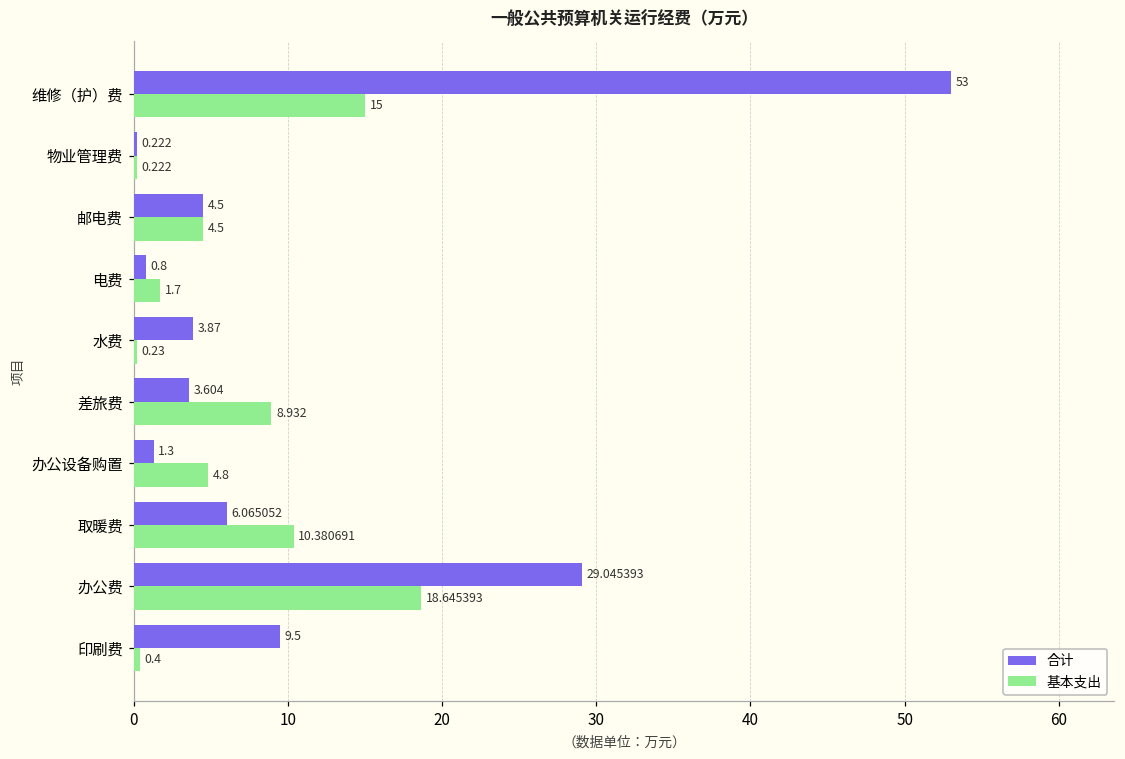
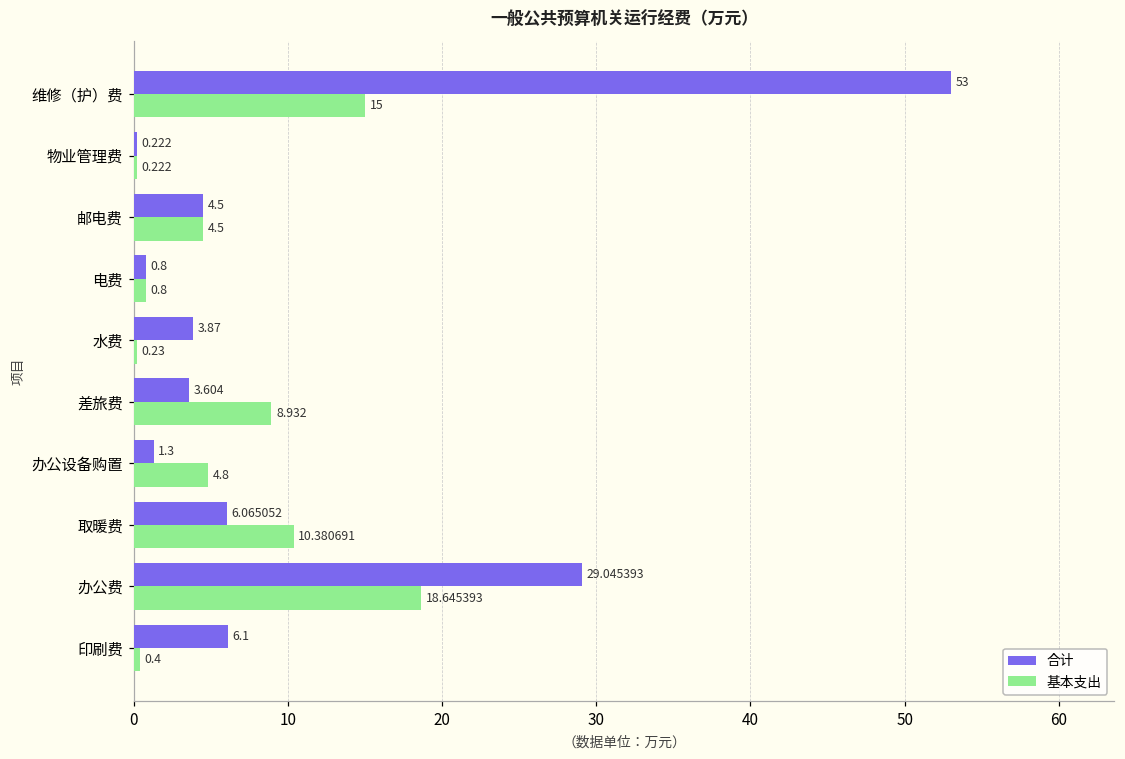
基本支出, 电费: 1.7 -> 0.8
合计, 印刷费: 9.5 -> 6.1
